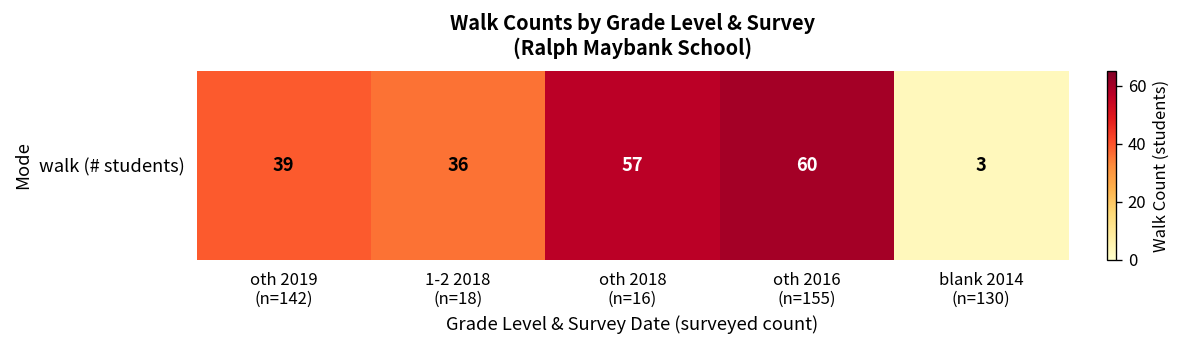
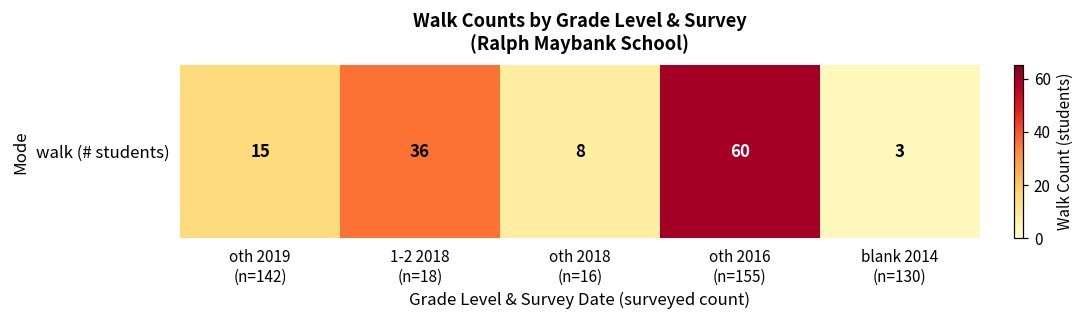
walk (# students), oth 2019 (n=142): 39 -> 15
walk (# students), oth 2018 (n=16): 57 -> 8
